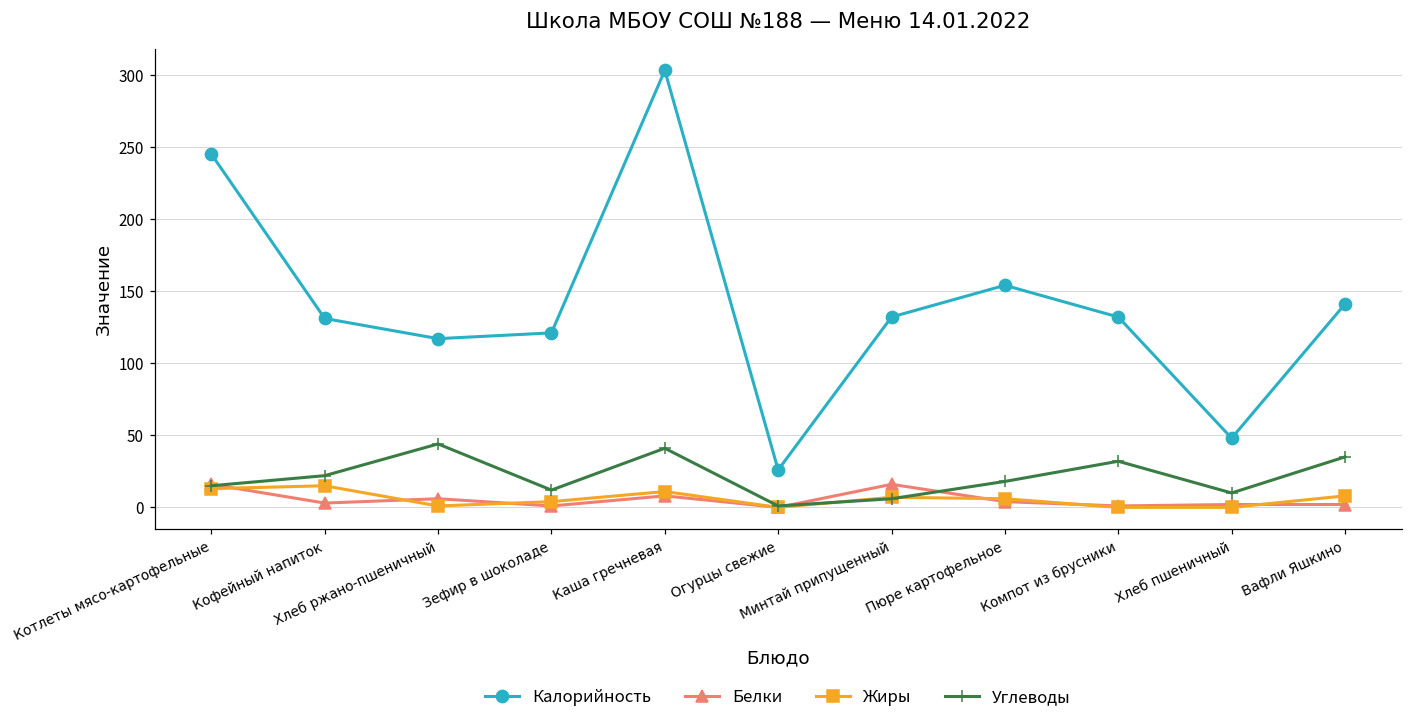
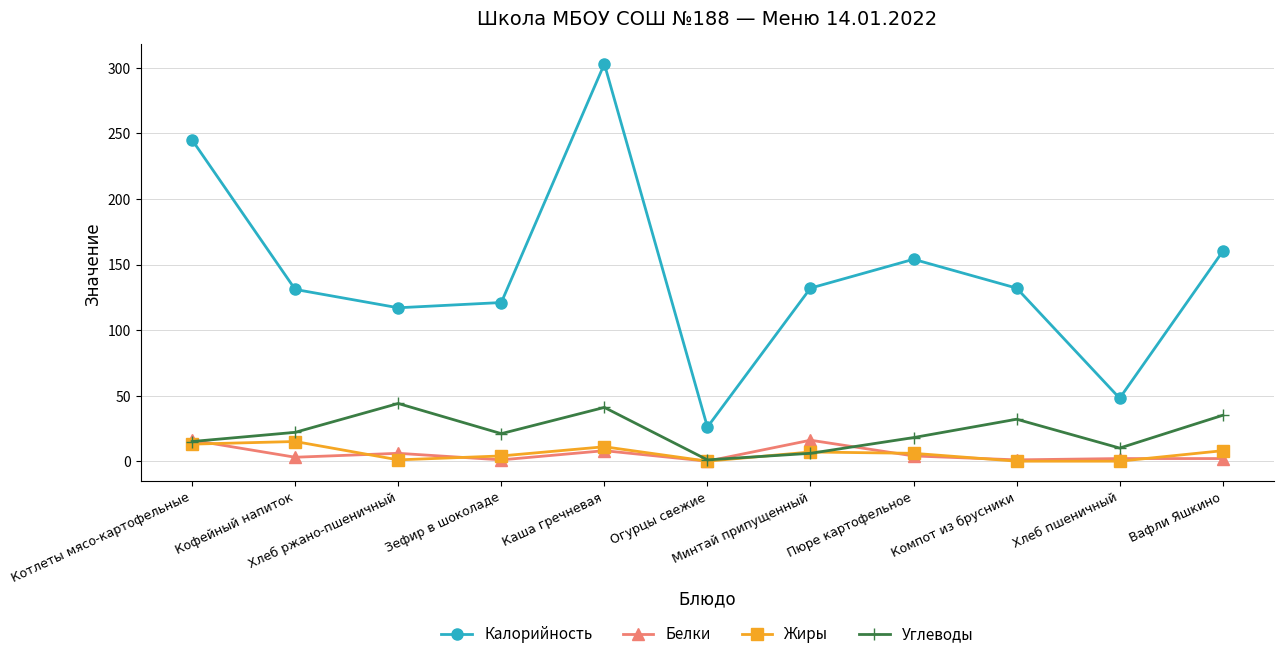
Углеводы, Зефир в шоколаде: 12 -> 21
Калорийность, Вафли Яшкино: 141 -> 160
